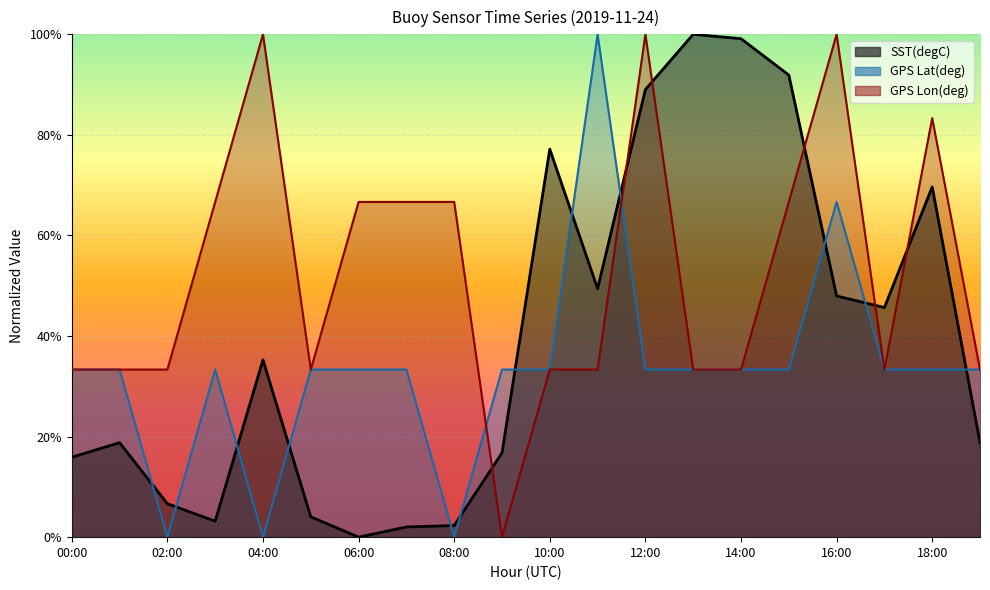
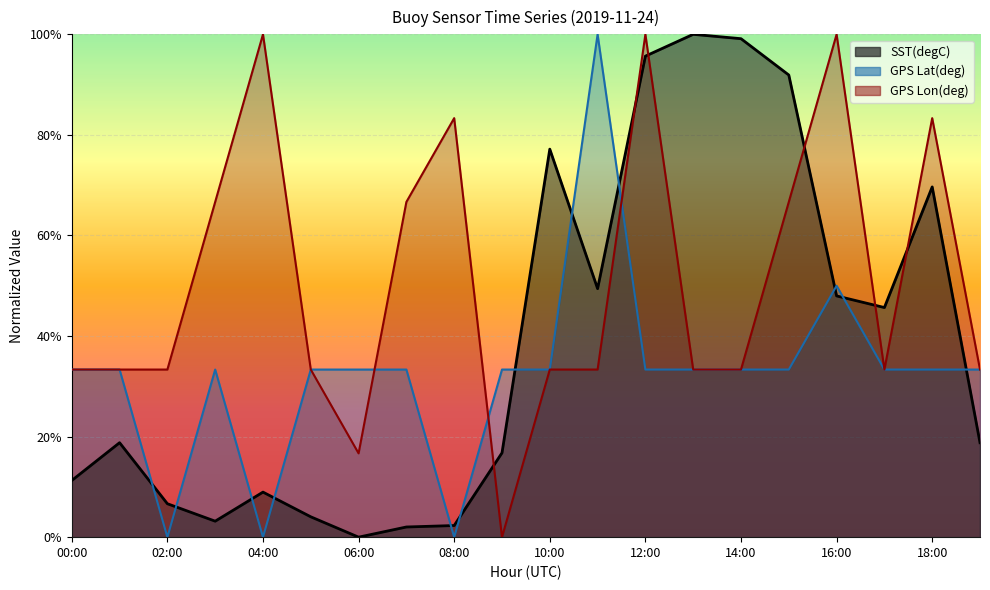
SST(degC), 00:00: 16% -> 11%
SST(degC), 04:00: 35% -> 9%
GPS Lon(deg), 06:00: 67% -> 17%
GPS Lon(deg), 08:00: 67% -> 83%
SST(degC), 12:00: 89% -> 96%
GPS Lat(deg), 16:00: 67% -> 50%
